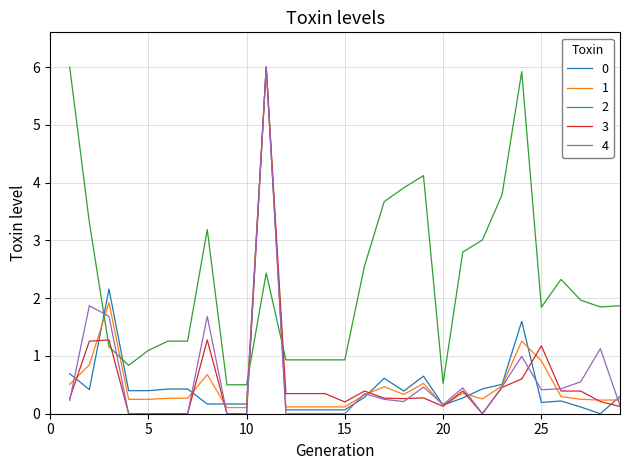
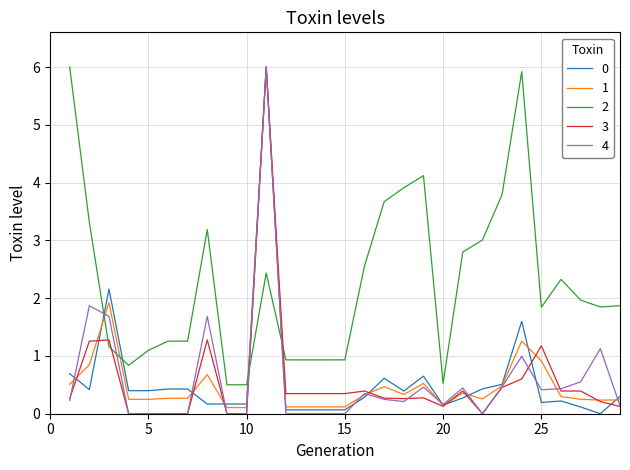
3, 15: 0.2 -> 0.3
